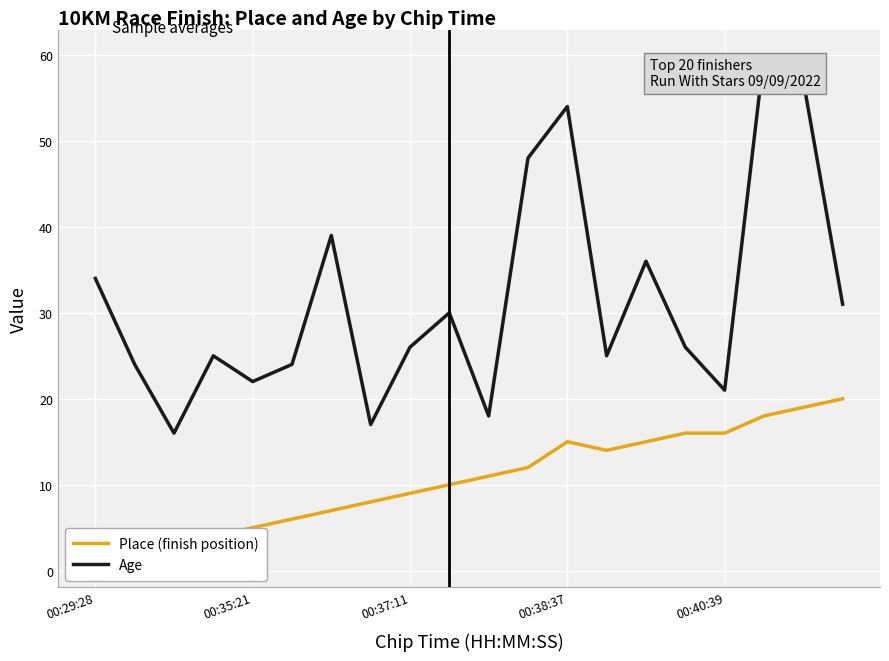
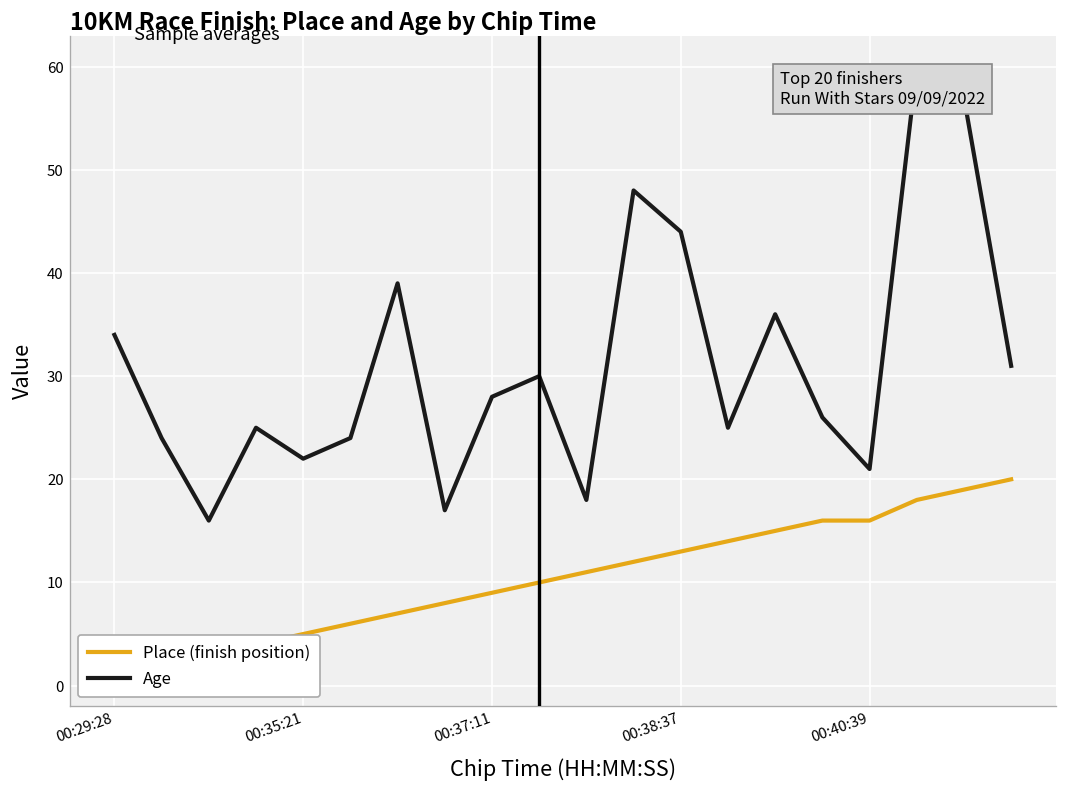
Age, 00:37:11: 26 -> 28
Place (finish position), 00:38:37: 15 -> 13
Age, 00:38:37: 54 -> 44
